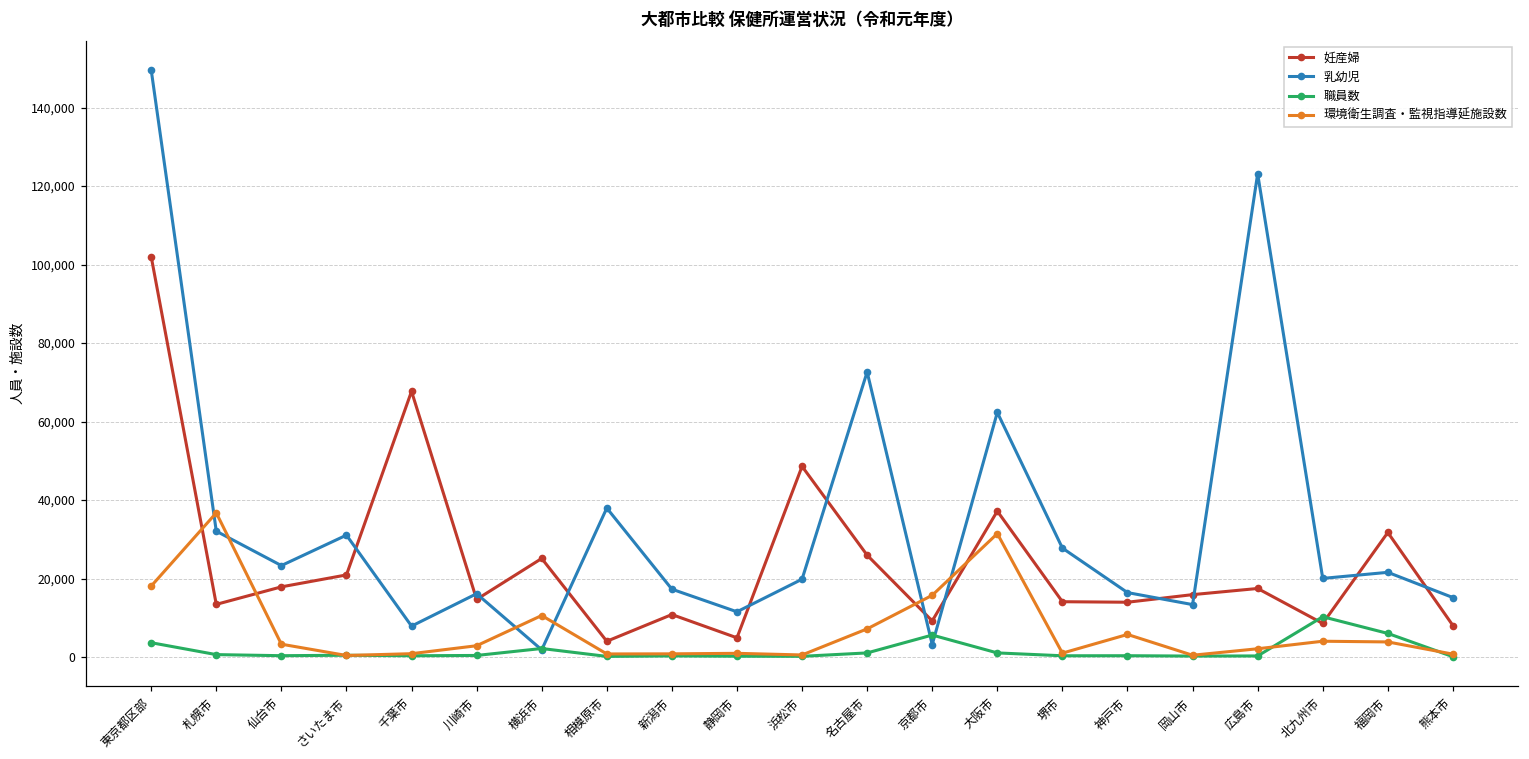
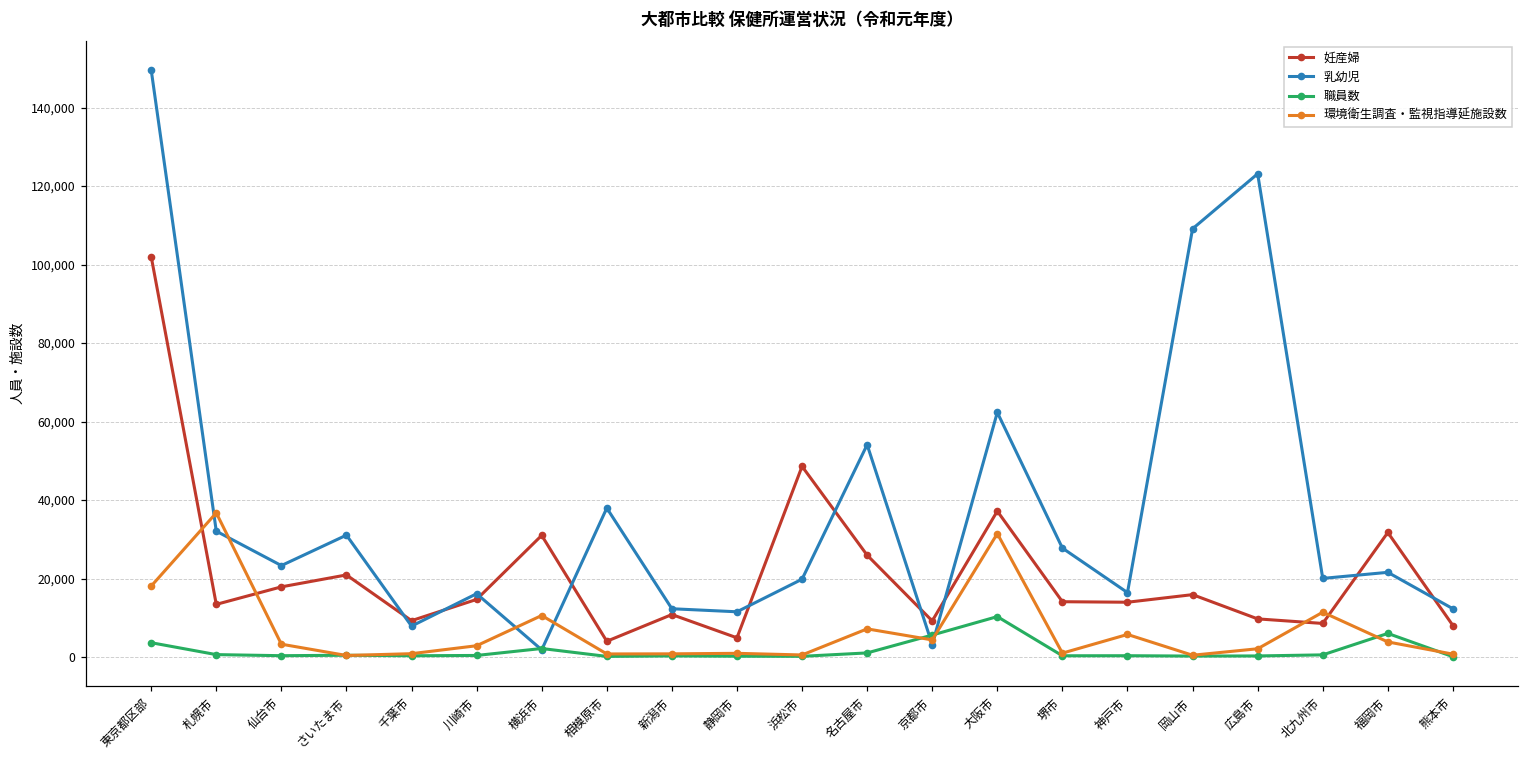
妊産婦, 千葉市: 68,000 -> 9,000
妊産婦, 横浜市: 25,000 -> 31,000
乳幼児, 新潟市: 17,000 -> 12,000
乳幼児, 名古屋市: 73,000 -> 54,000
環境衛生調査・監視指導延施設数, 京都市: 16,000 -> 4,000
職員数, 大阪市: 1,000 -> 10,000
乳幼児, 岡山市: 13,000 -> 109,000
妊産婦, 広島市: 17,000 -> 10,000
職員数, 北九州市: 10,000 -> 1,000
環境衛生調査・監視指導延施設数, 北九州市: 4,000 -> 11,000
乳幼児, 熊本市: 15,000 -> 12,000
